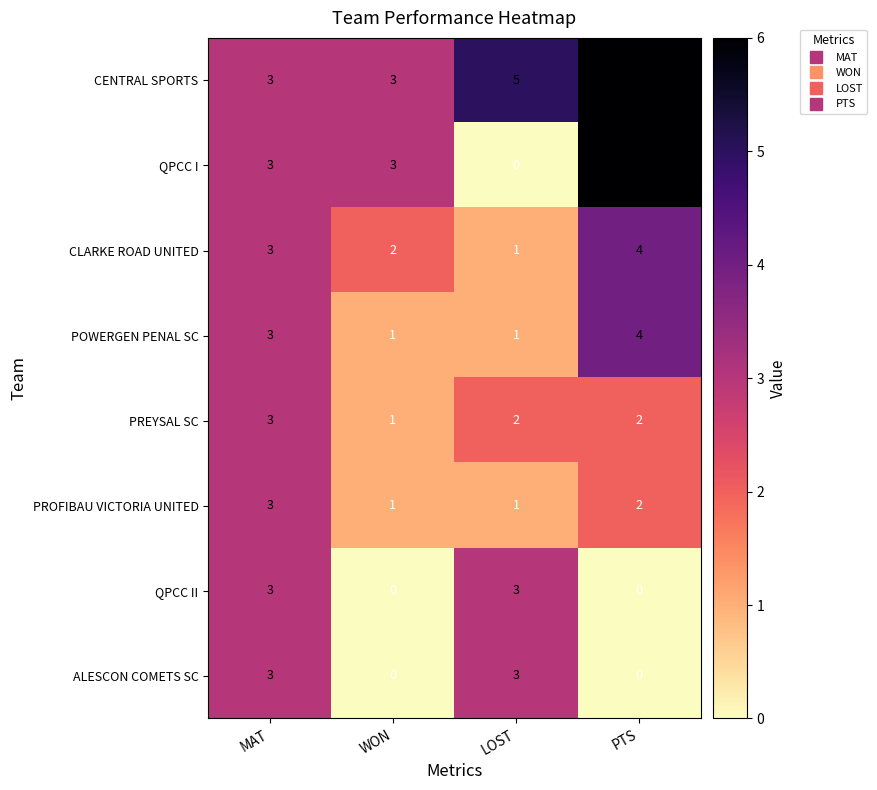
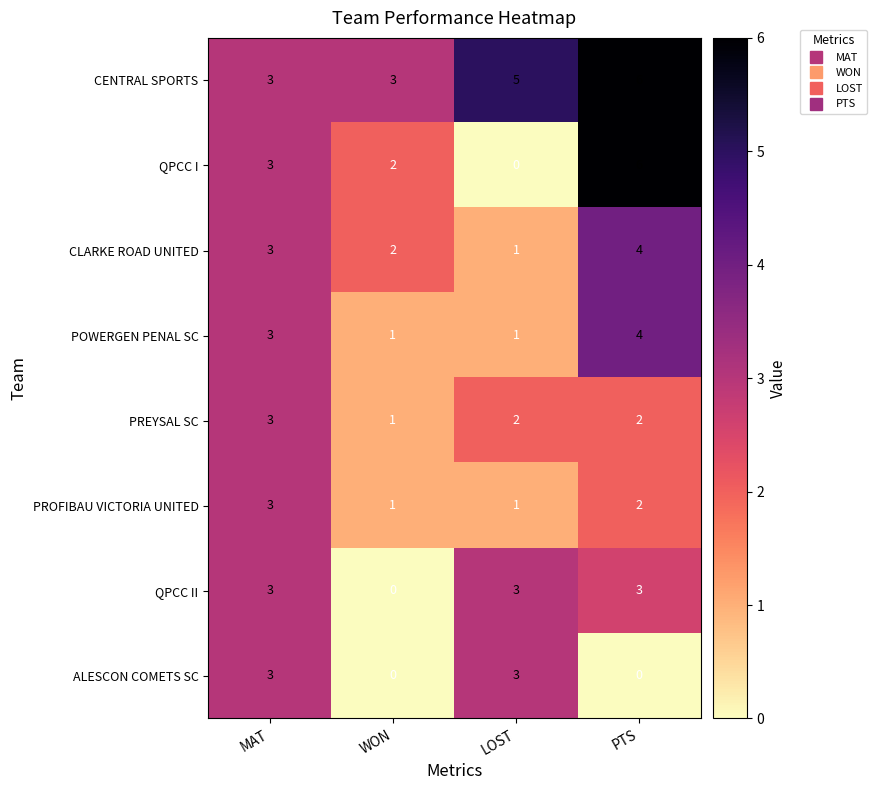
QPCC I, WON: 3 -> 2
QPCC II, PTS: 0 -> 3
